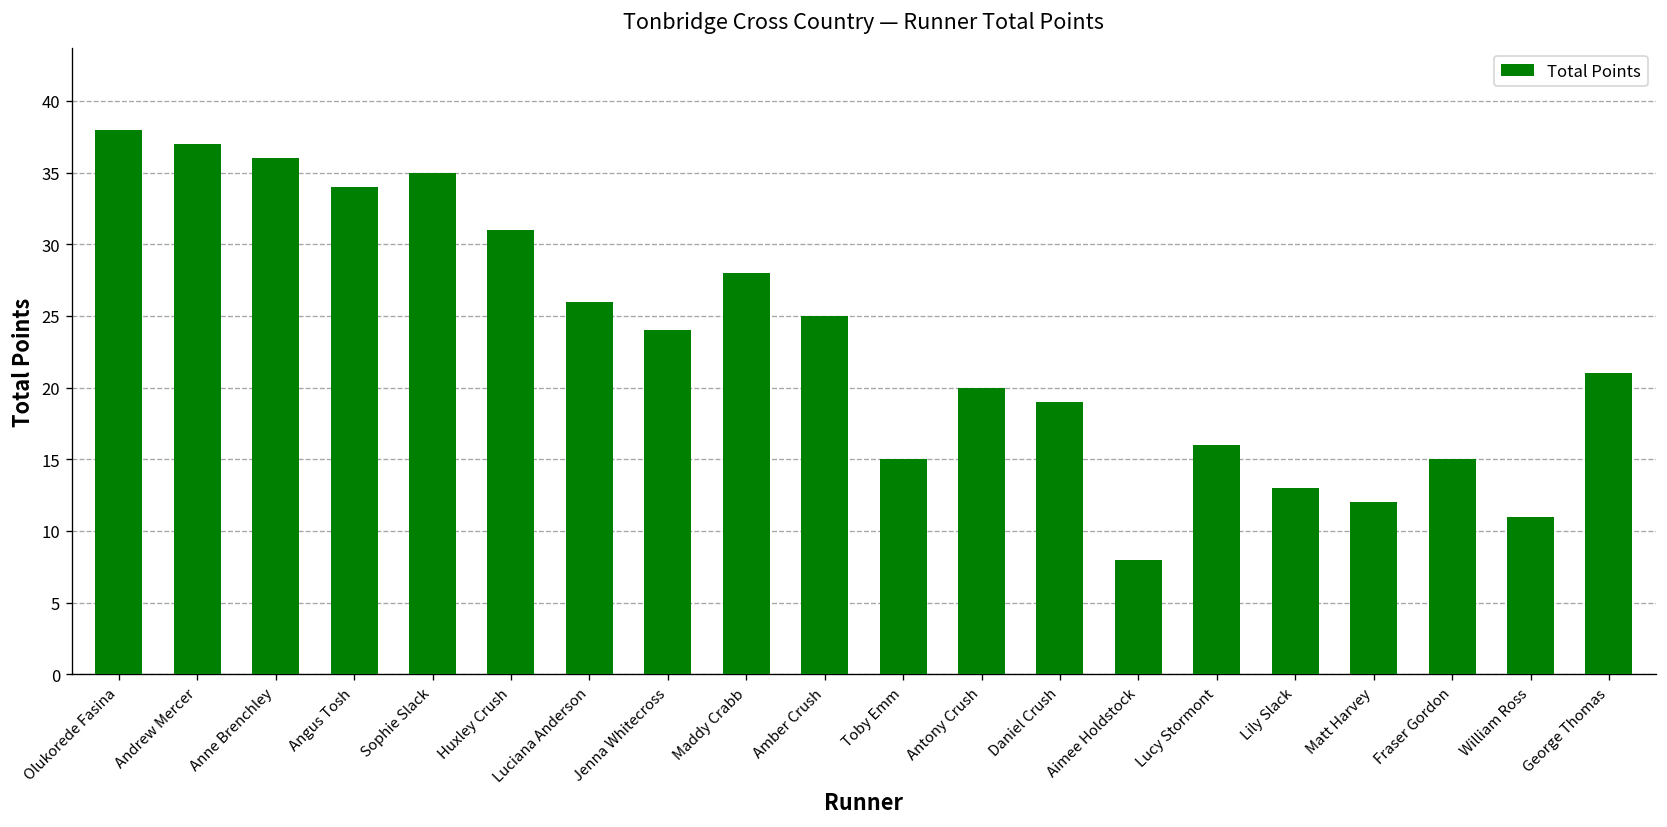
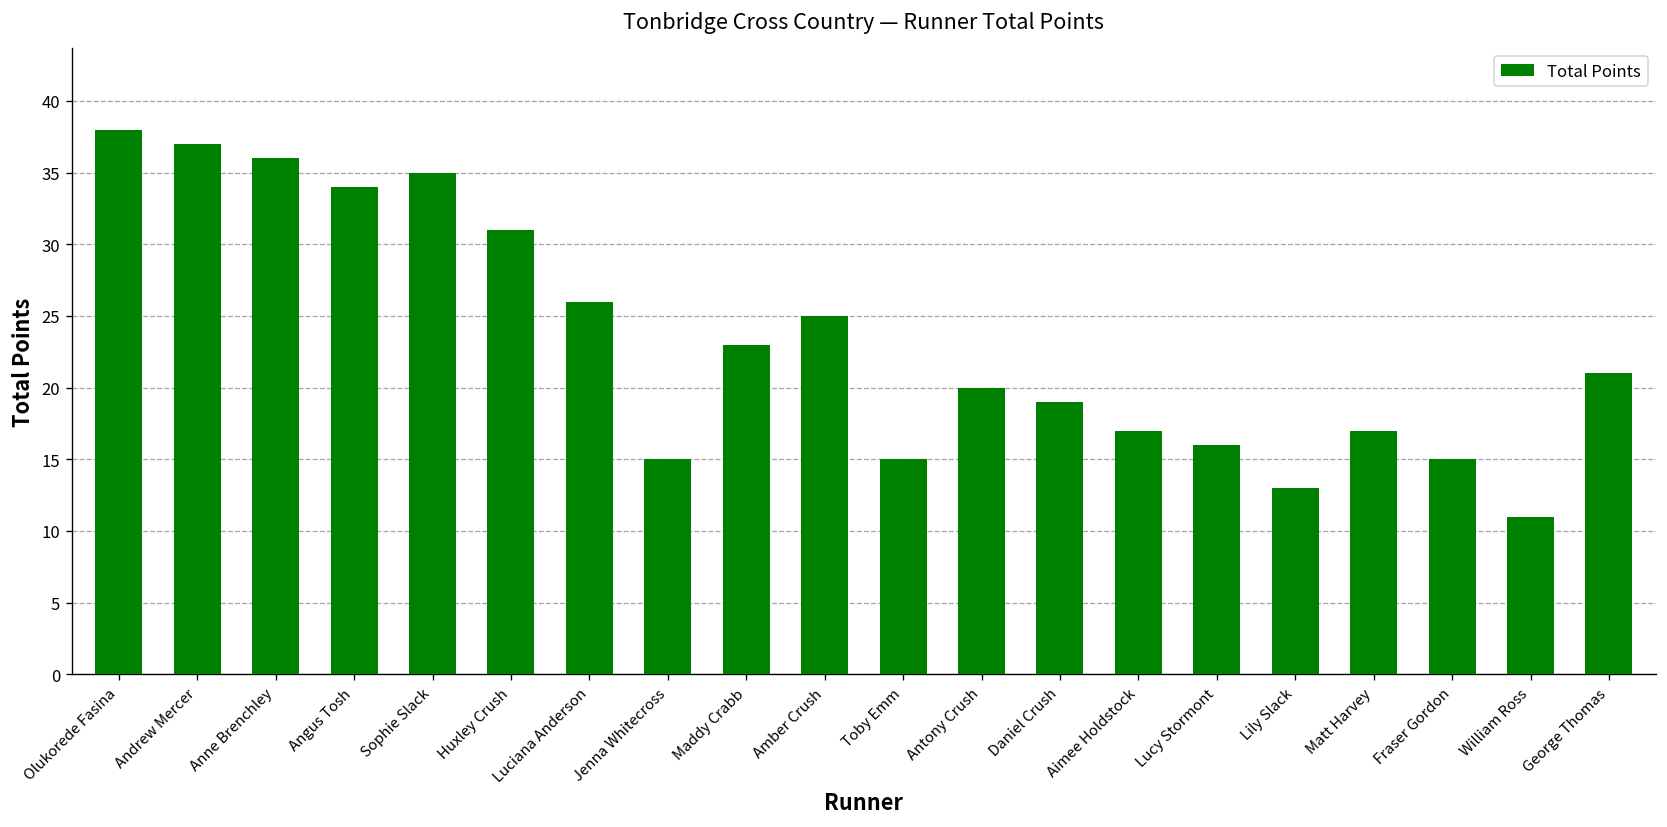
Jenna Whitecross: 24 -> 15
Maddy Crabb: 28 -> 23
Aimee Holdstock: 8 -> 17
Matt Harvey: 12 -> 17
